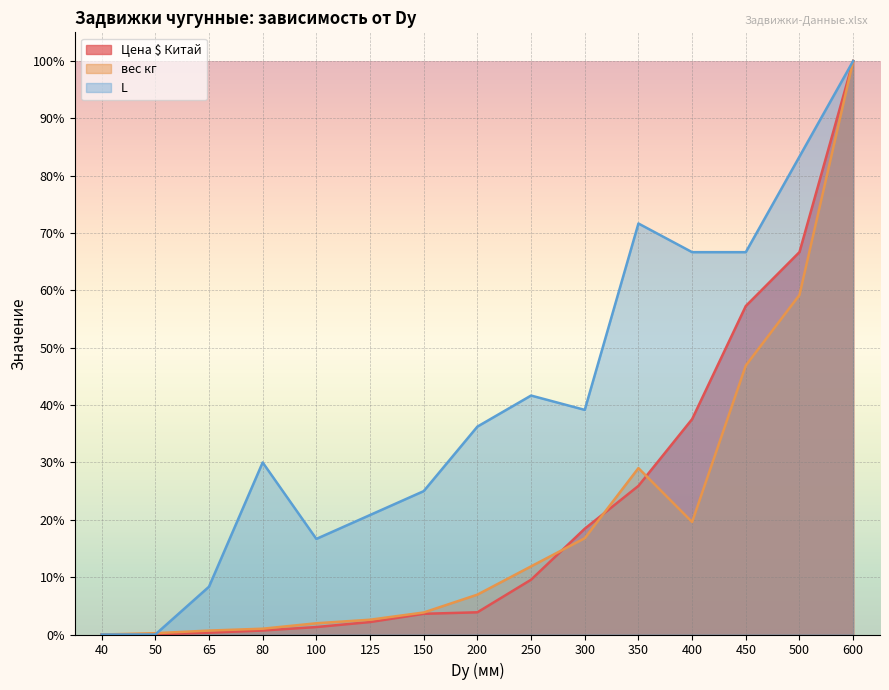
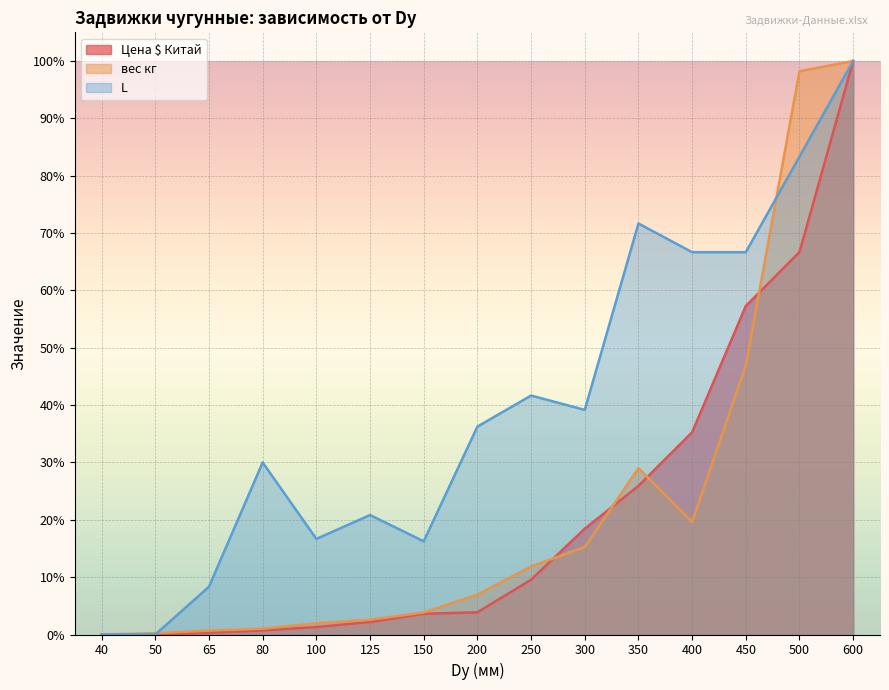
L, 150: 25% -> 16%
вес кг, 300: 17% -> 15%
Цена $ Китай, 400: 38% -> 35%
вес кг, 500: 59% -> 98%
